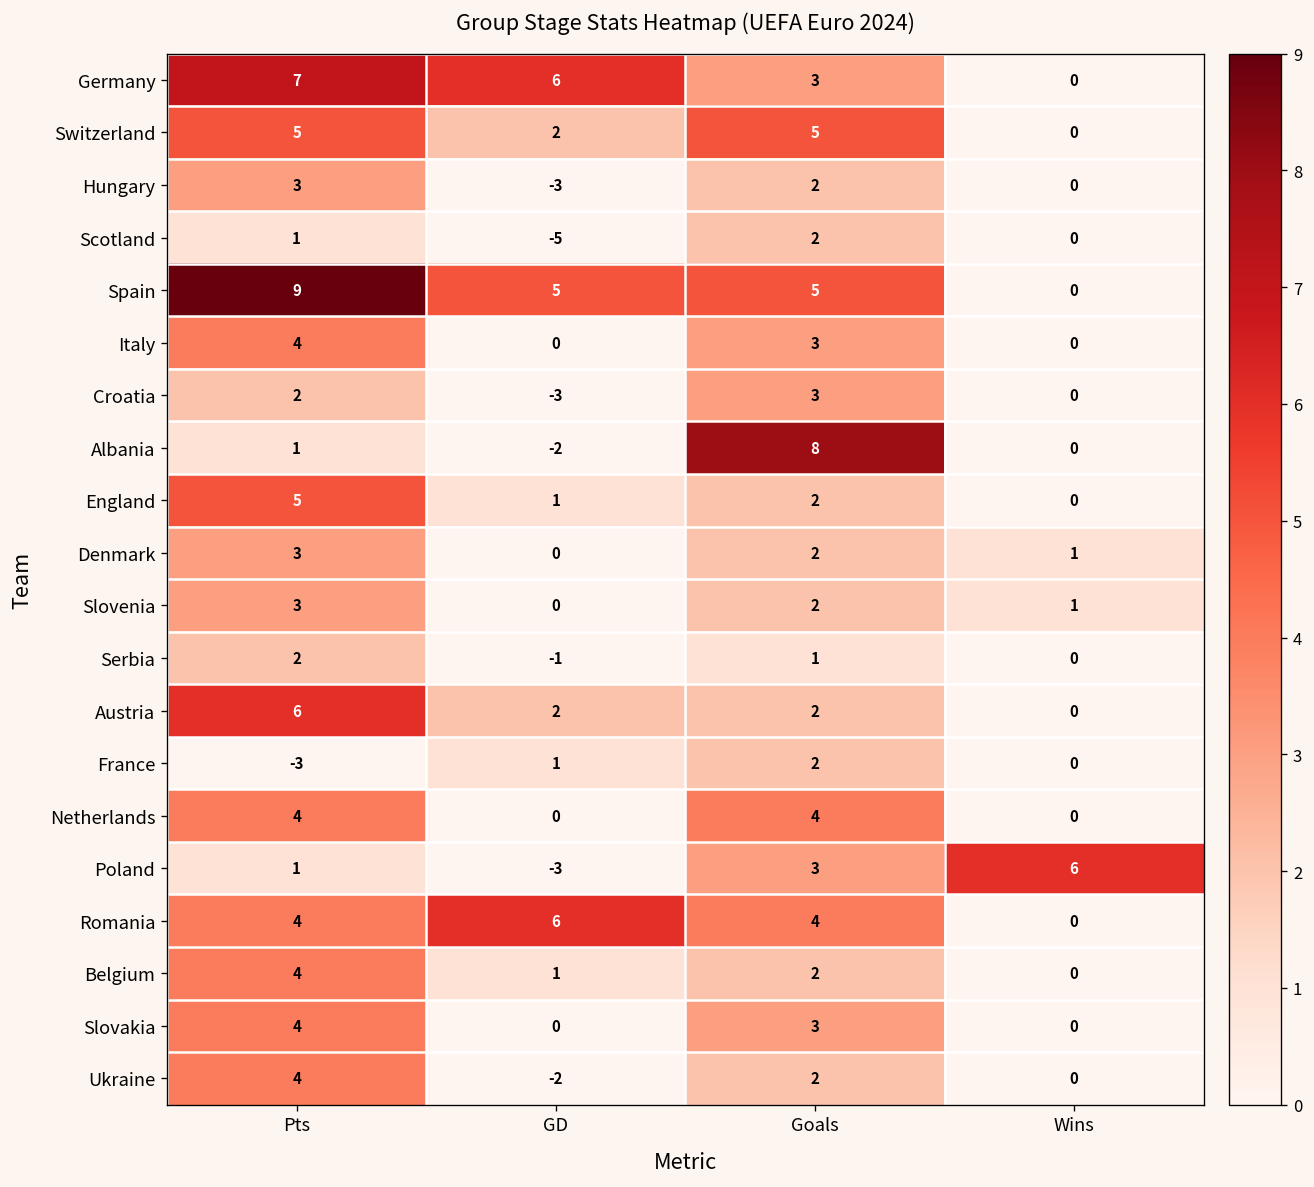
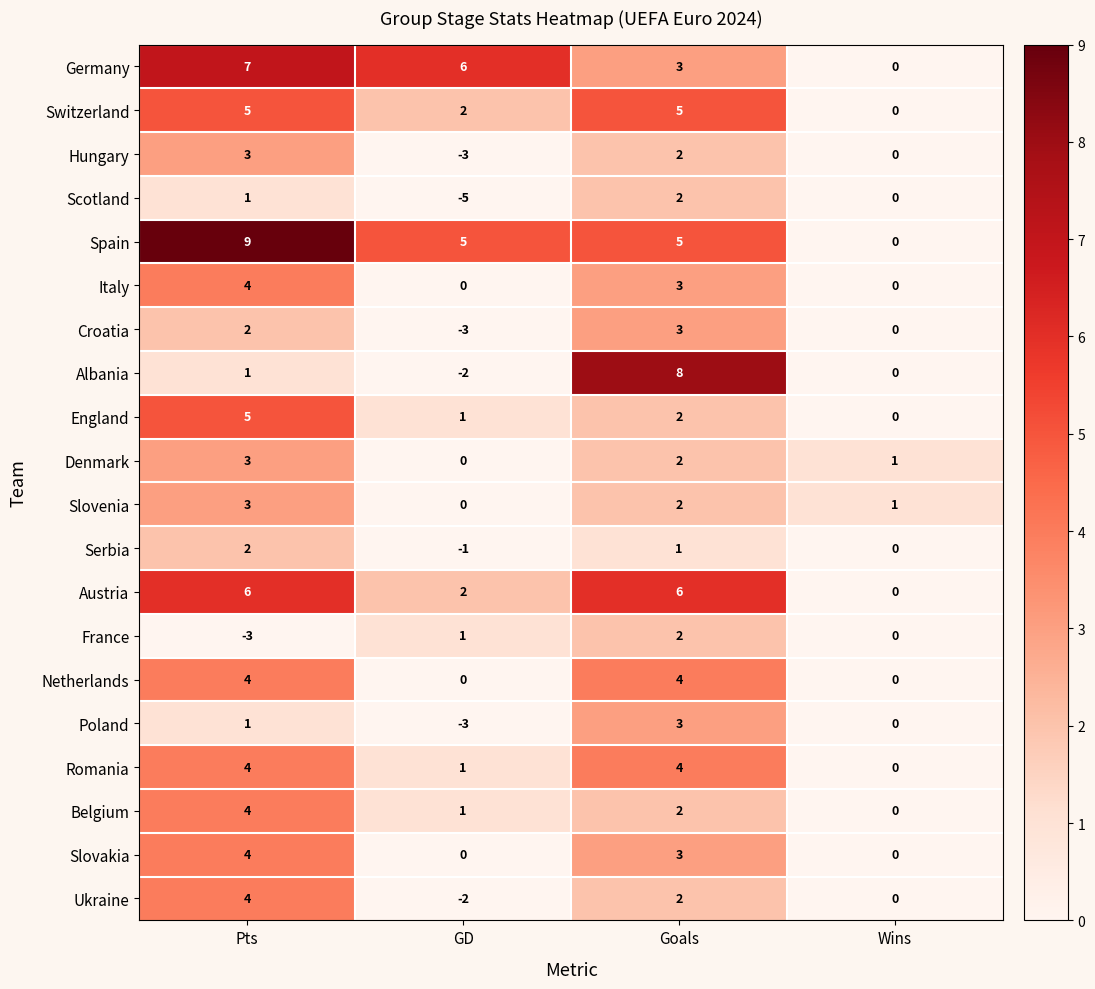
Austria, Goals: 2 -> 6
Poland, Wins: 6 -> 0
Romania, GD: 6 -> 1
